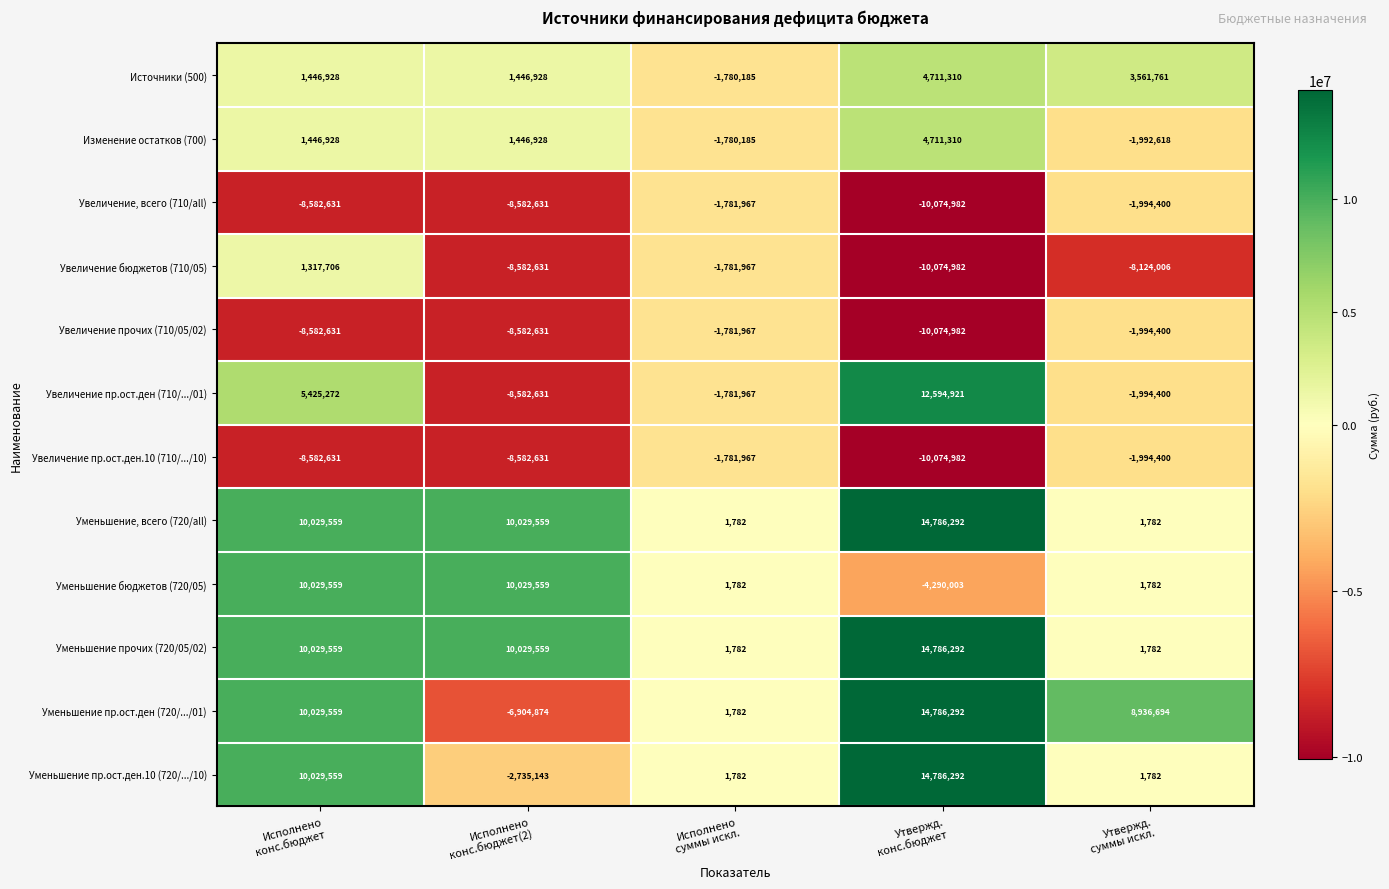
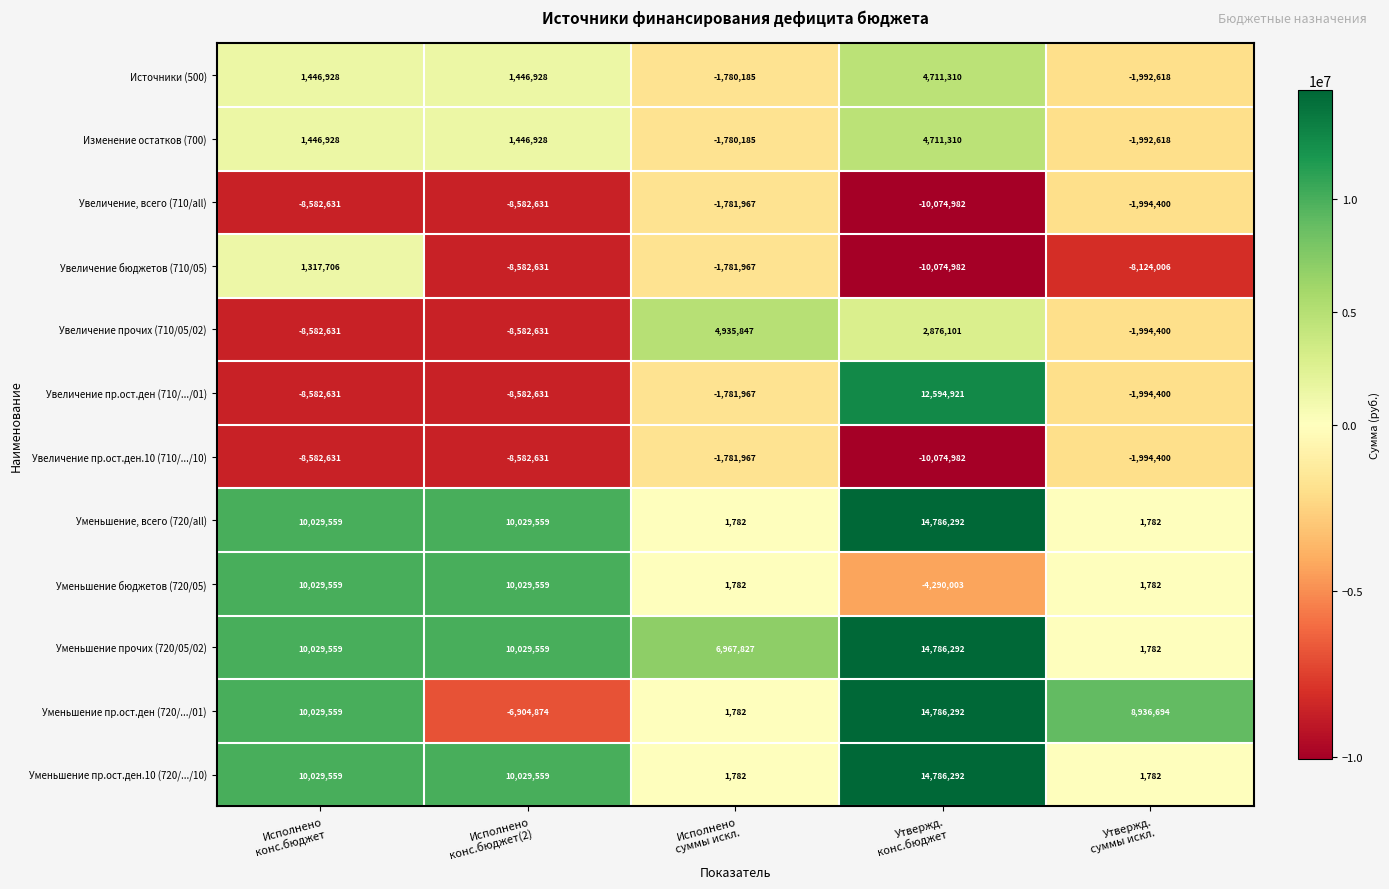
Источники (500), Утвержд. суммы искл.: 3,561,761 -> -1,992,618
Увеличение прочих (710/05/02), Исполнено суммы искл.: -1,781,967 -> 4,935,847
Увеличение прочих (710/05/02), Утвержд. конс.бюджет: -10,074,982 -> 2,876,101
Увеличение пр.ост.ден (710/.../01), Исполнено конс.бюджет: 5,425,272 -> -8,582,631
Уменьшение прочих (720/05/02), Исполнено суммы искл.: 1,782 -> 6,967,827
Уменьшение пр.ост.ден.10 (720/.../10), Исполнено конс.бюджет(2): -2,735,143 -> 10,029,559
